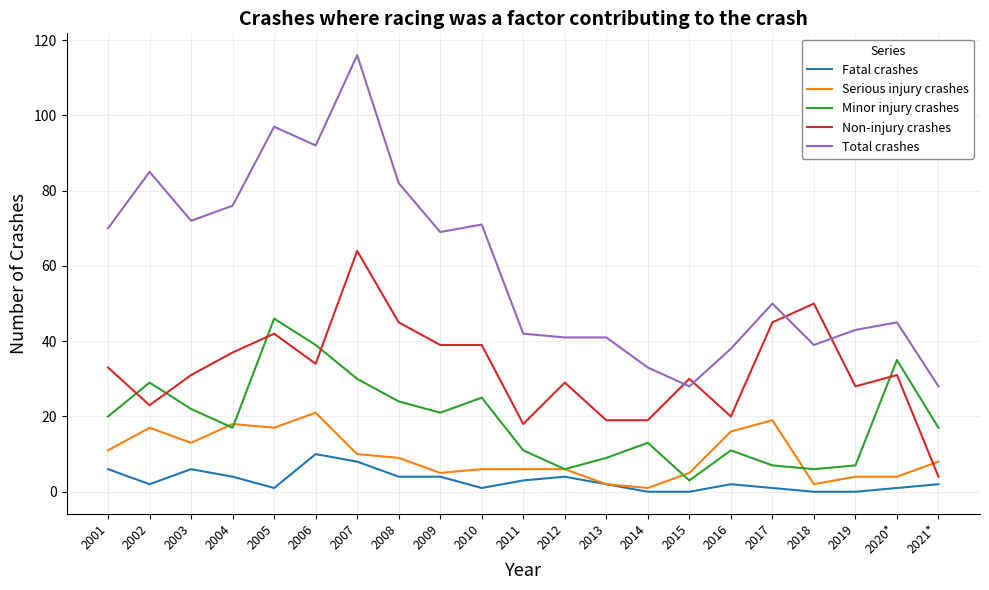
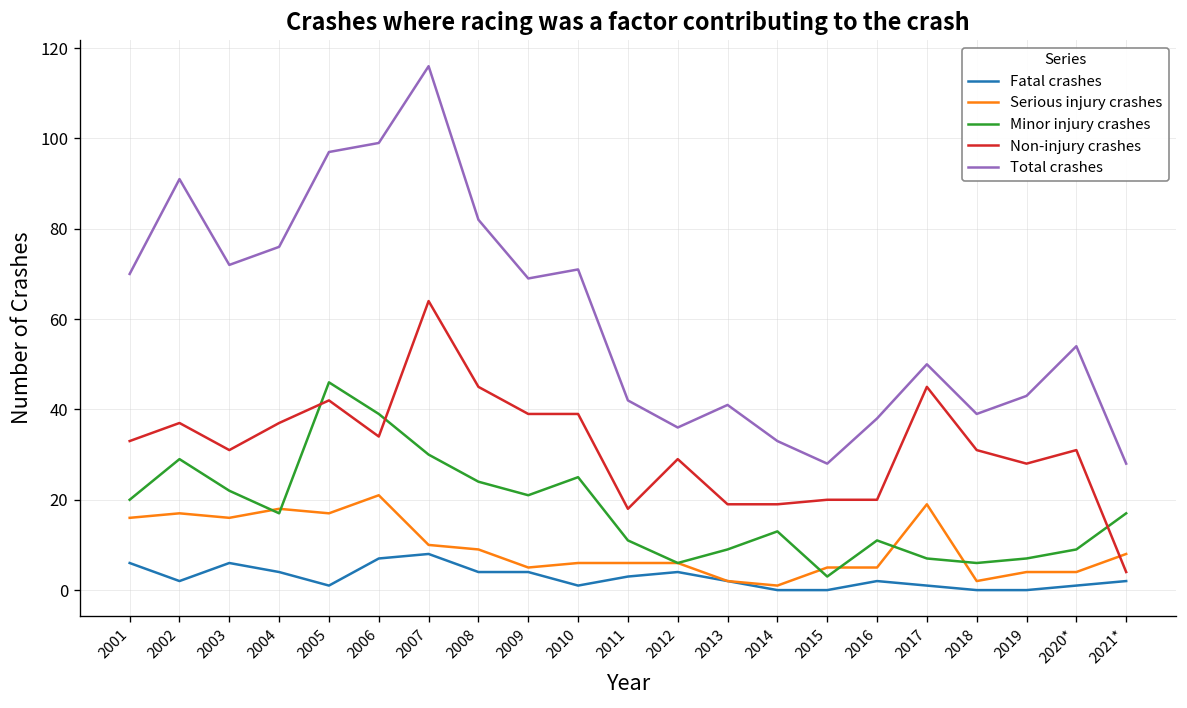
Serious injury crashes, 2001: 11 -> 16
Non-injury crashes, 2002: 23 -> 37
Total crashes, 2002: 85 -> 91
Serious injury crashes, 2003: 13 -> 16
Fatal crashes, 2006: 10 -> 7
Total crashes, 2006: 92 -> 99
Total crashes, 2012: 41 -> 36
Non-injury crashes, 2015: 30 -> 20
Serious injury crashes, 2016: 16 -> 5
Non-injury crashes, 2018: 50 -> 31
Minor injury crashes, 2020*: 35 -> 9
Total crashes, 2020*: 45 -> 54
